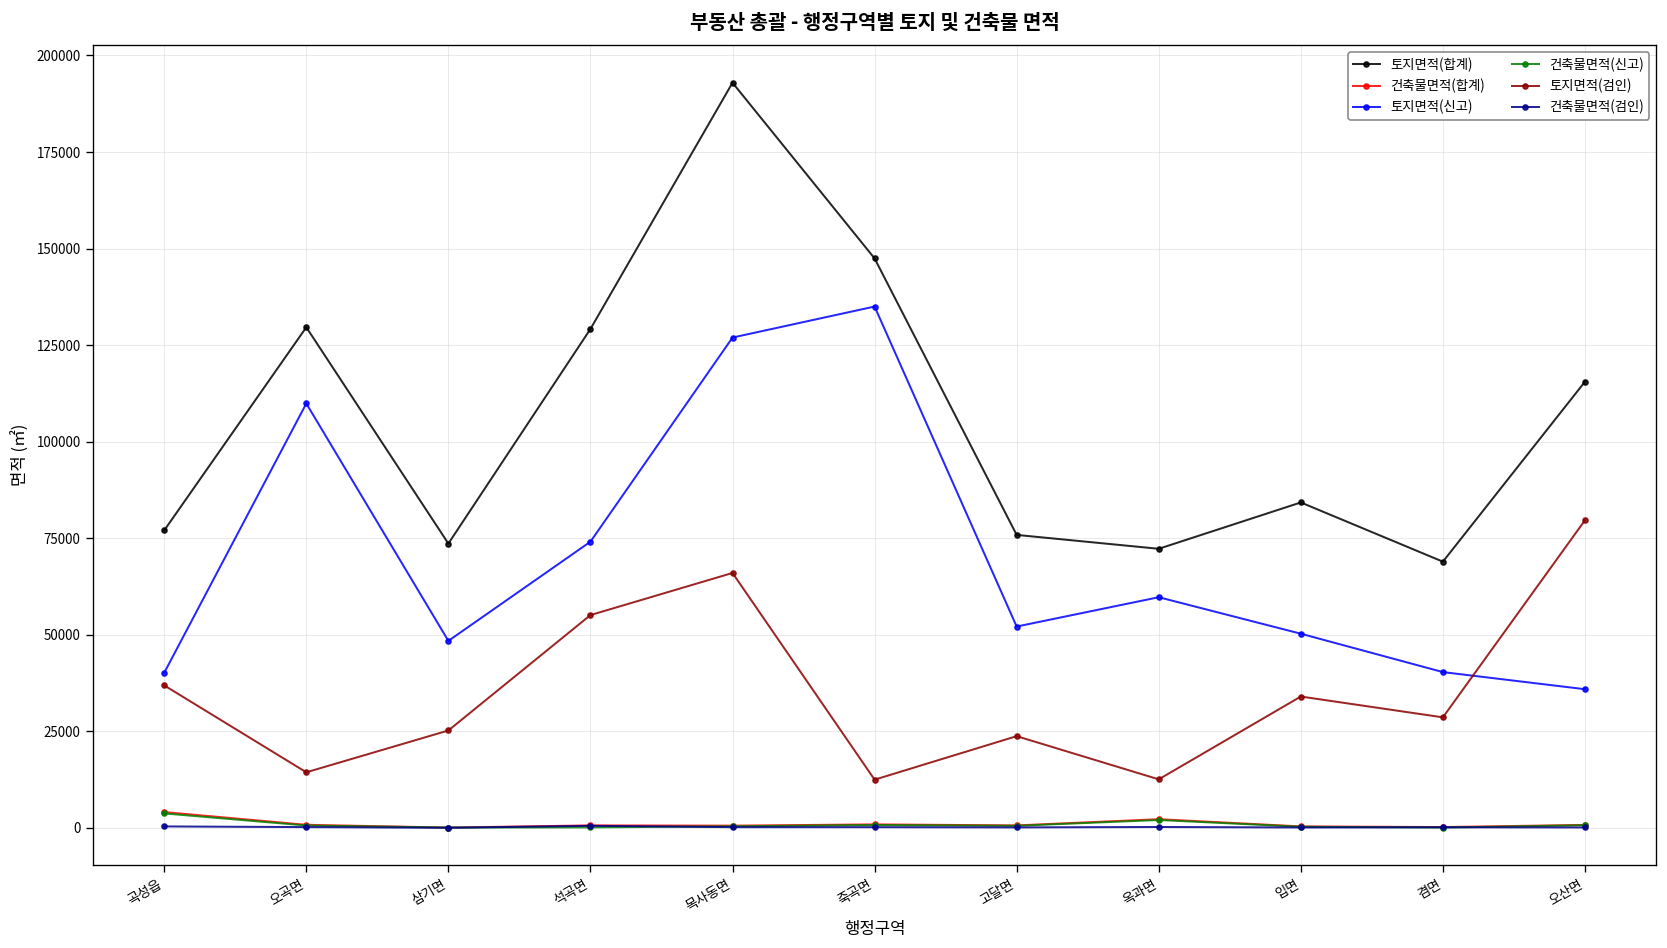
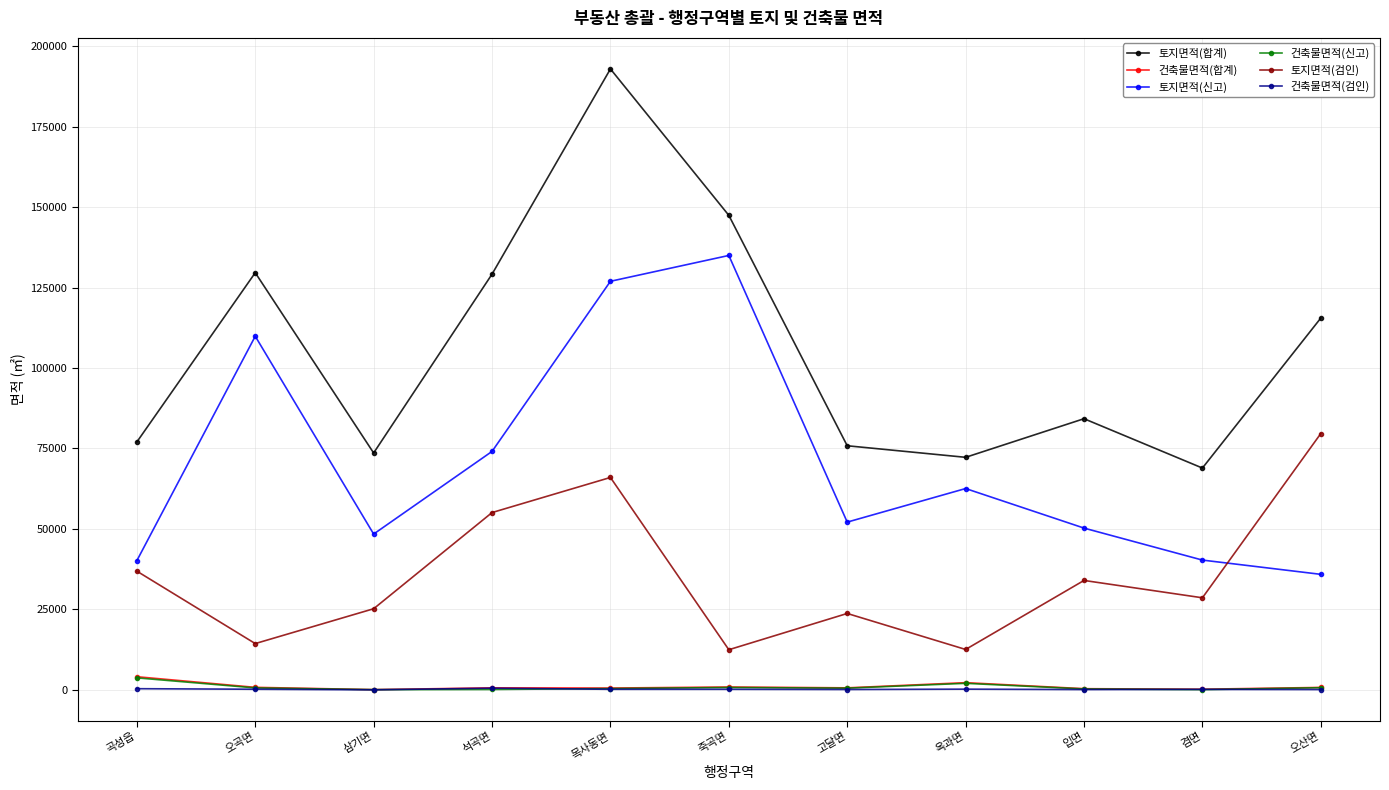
토지면적(신고), 옥과면: 60000 -> 63000
